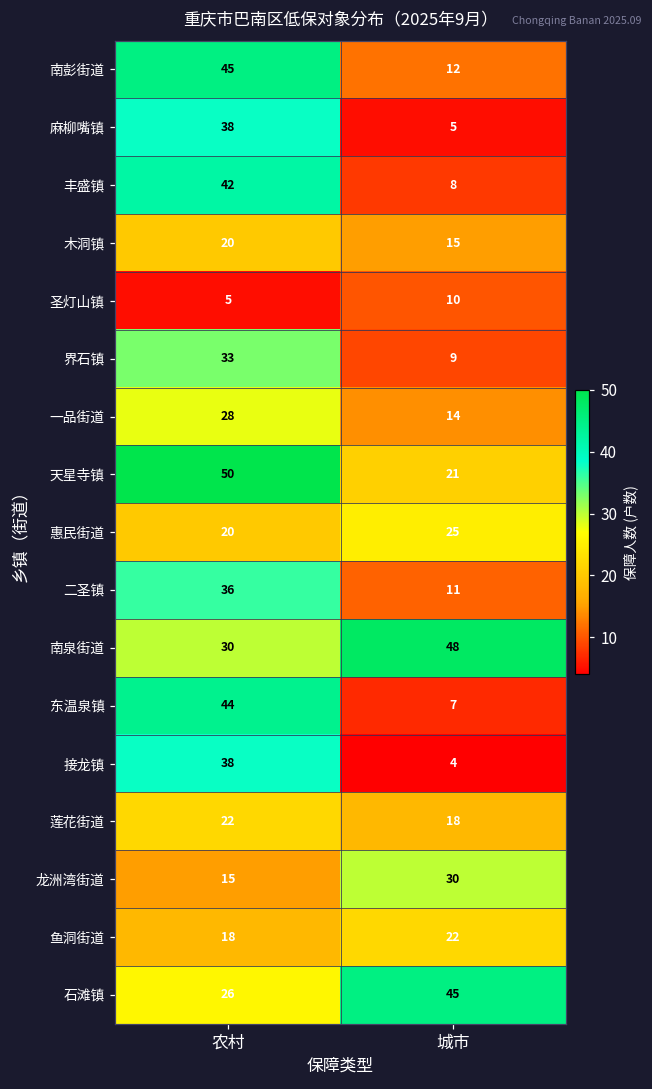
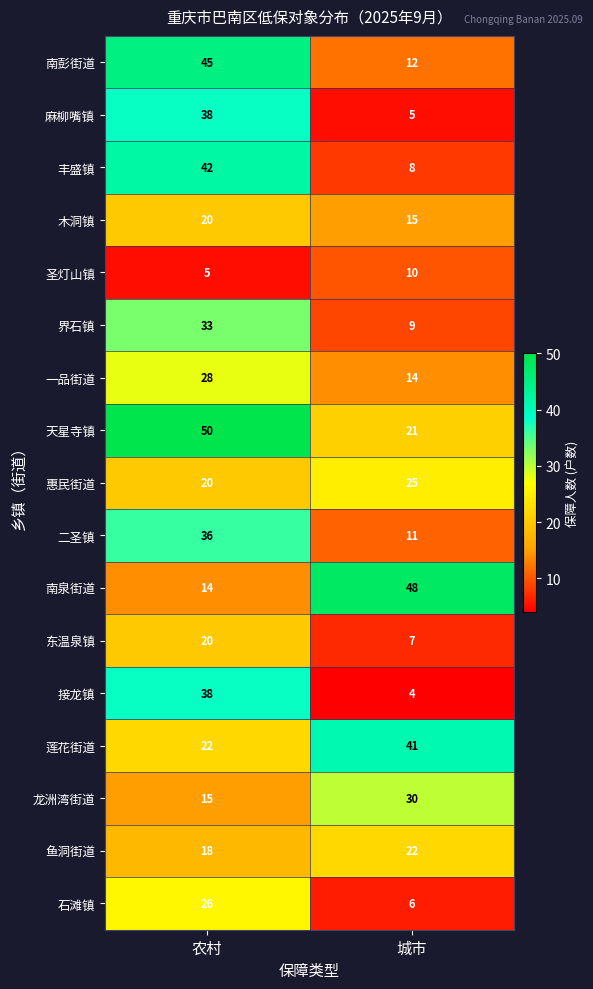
南泉街道, 农村: 30 -> 14
东温泉镇, 农村: 44 -> 20
莲花街道, 城市: 18 -> 41
石滩镇, 城市: 45 -> 6
